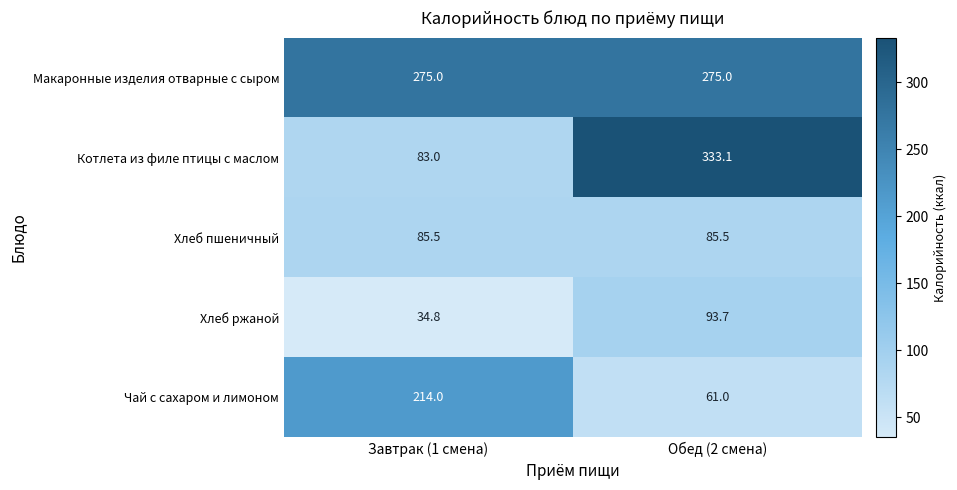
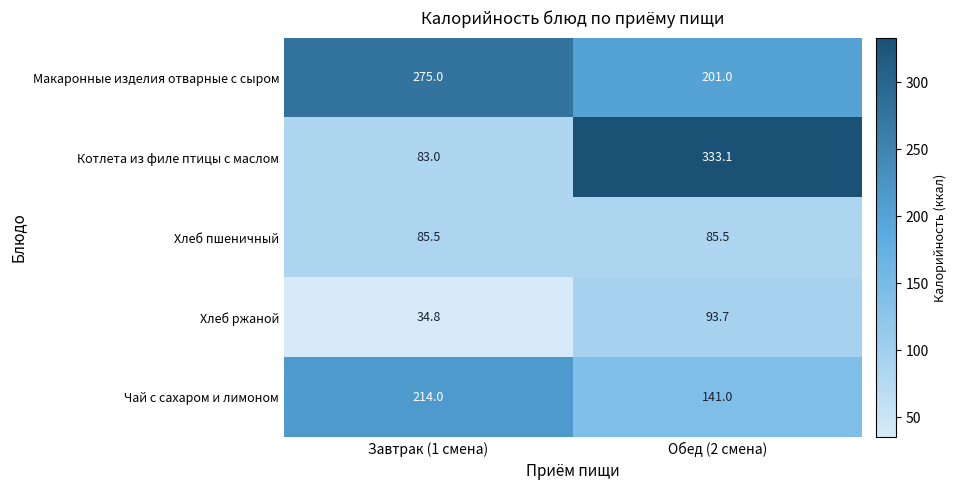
Макаронные изделия отварные с сыром, Обед (2 смена): 275.0 -> 201.0
Чай с сахаром и лимоном, Обед (2 смена): 61.0 -> 141.0
